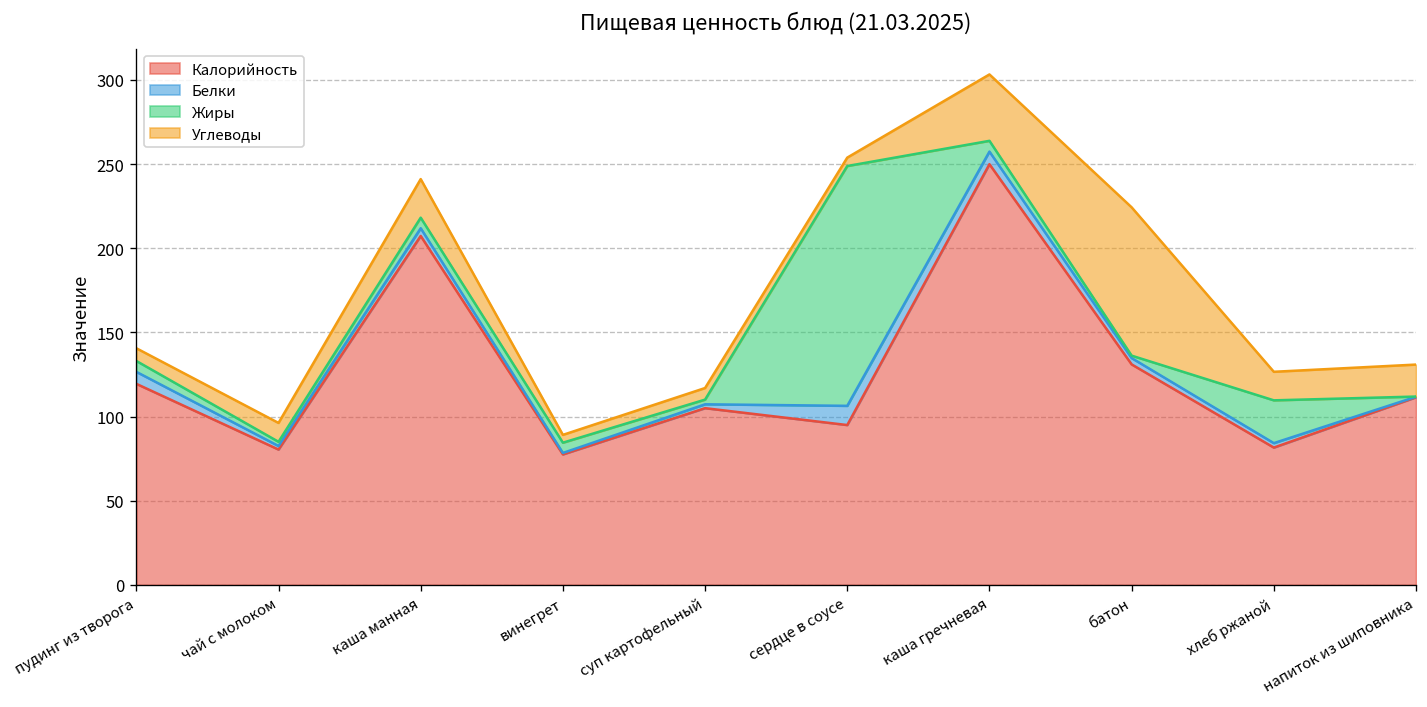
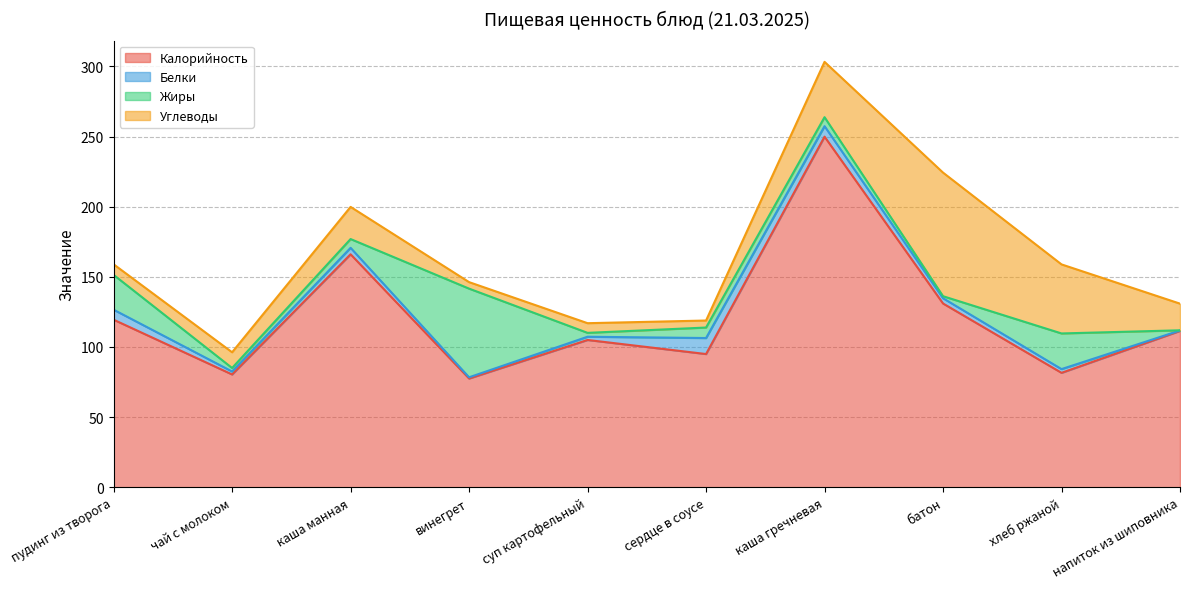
Жиры, пудинг из творога: 6 -> 25
Калорийность, каша манная: 207 -> 166
Жиры, винегрет: 6 -> 63
Жиры, сердце в соусе: 142 -> 7
Углеводы, хлеб ржаной: 17 -> 49
